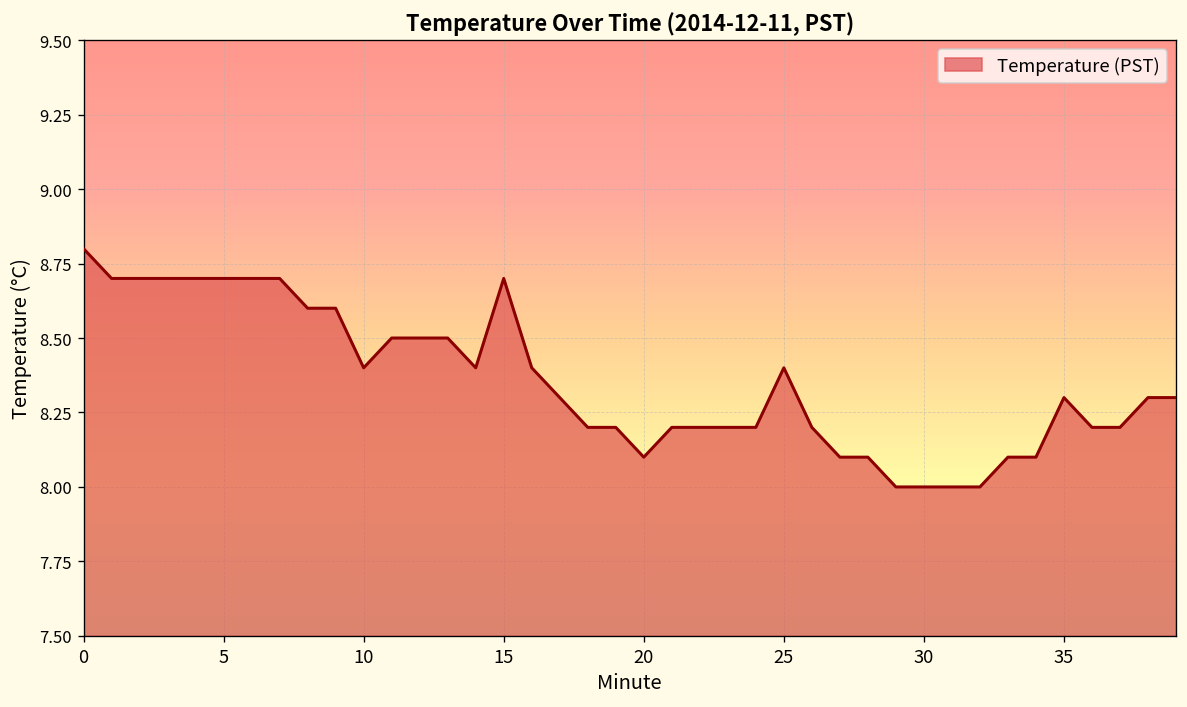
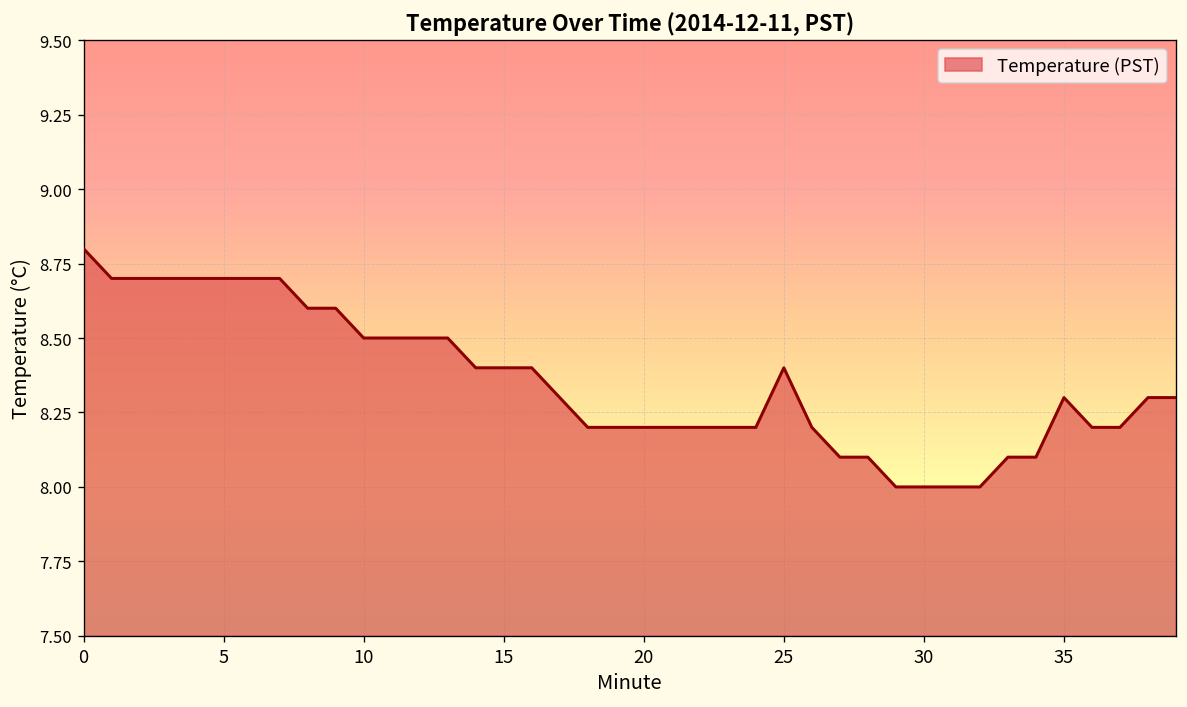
10: 8.4 -> 8.5
15: 8.7 -> 8.4
20: 8.1 -> 8.2
